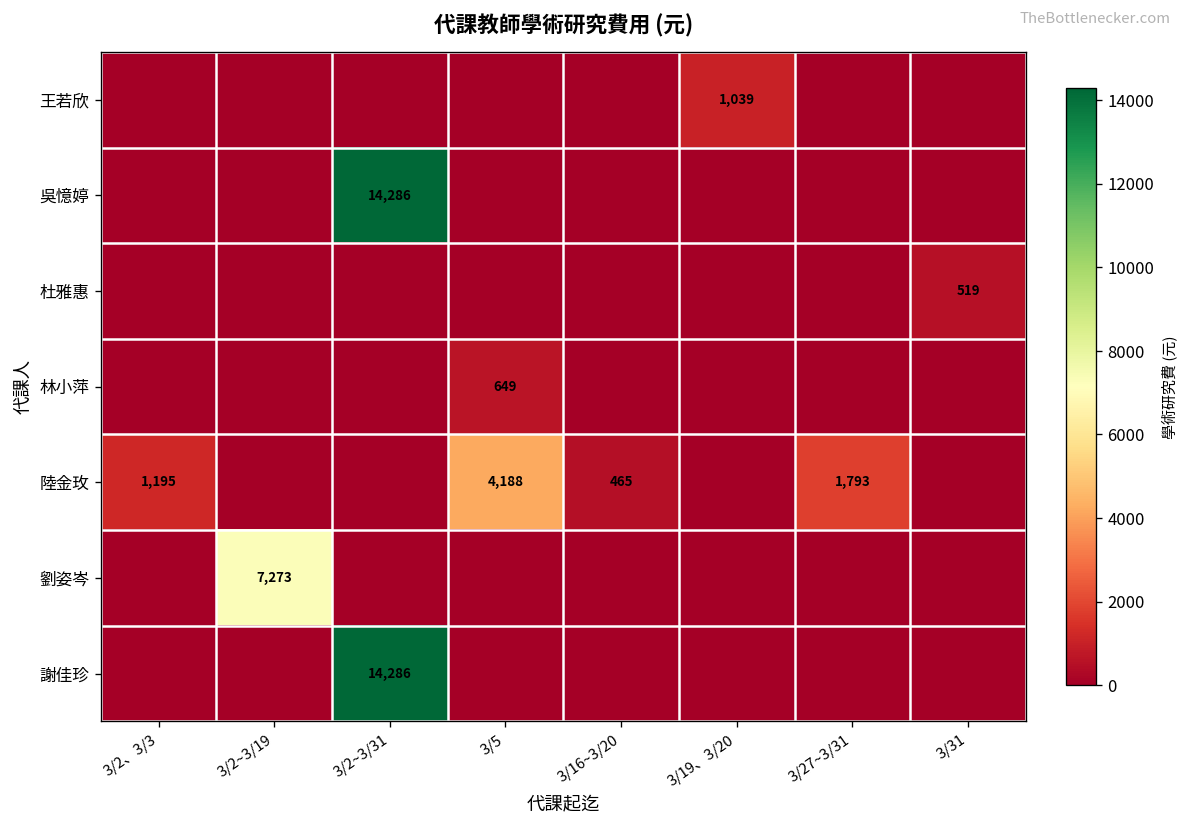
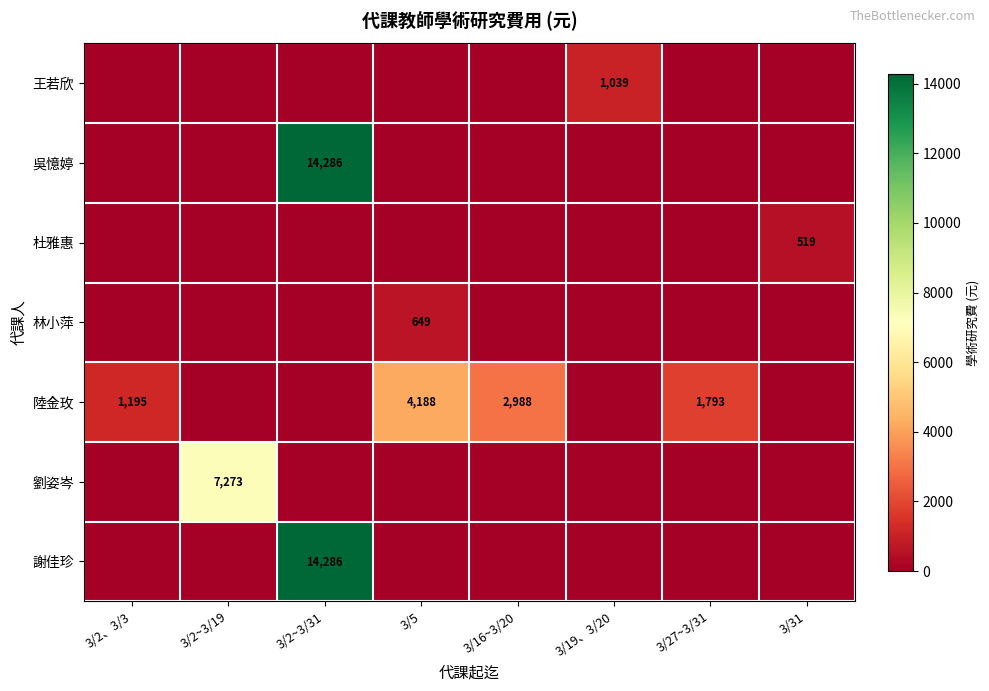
陸金玫, 3/16~3/20: 465 -> 2,988
